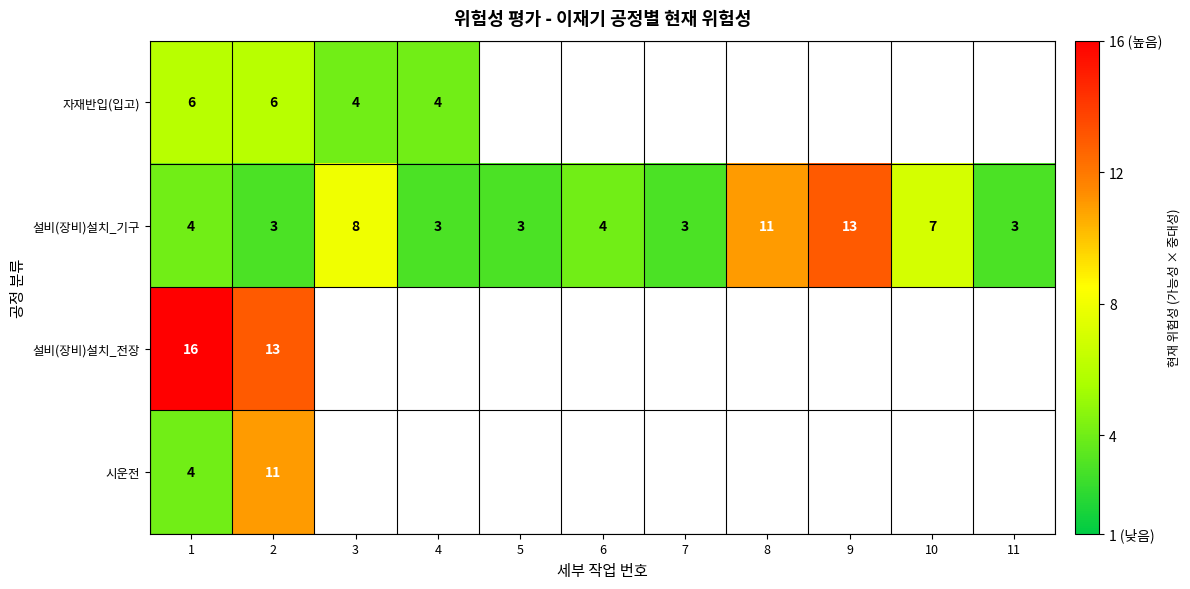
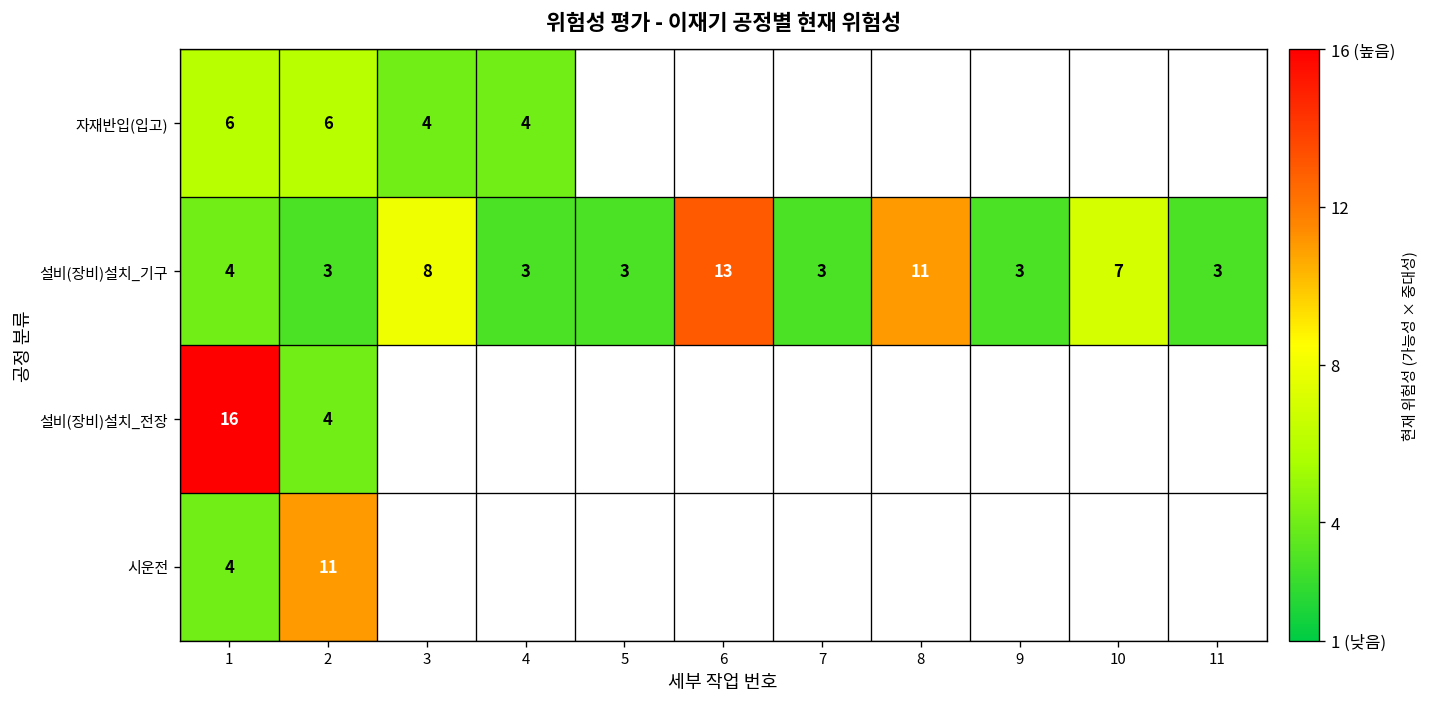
설비(장비)설치_기구, 6: 4 -> 13
설비(장비)설치_기구, 9: 13 -> 3
설비(장비)설치_전장, 2: 13 -> 4
